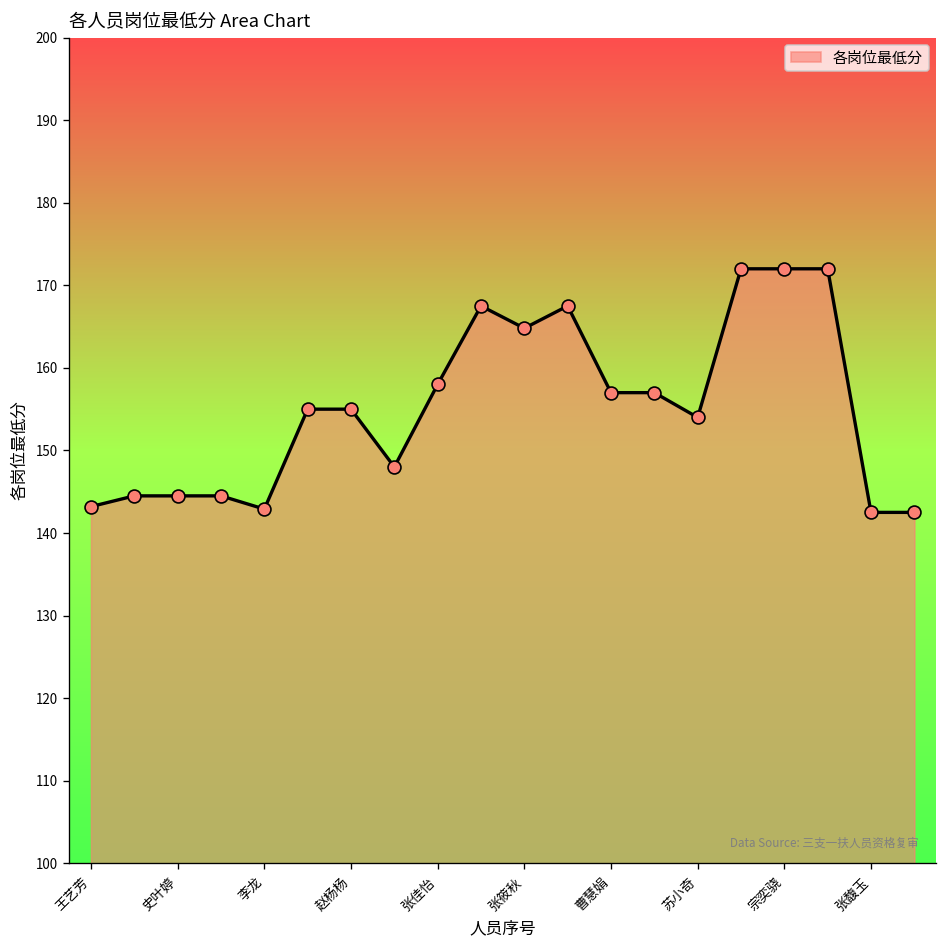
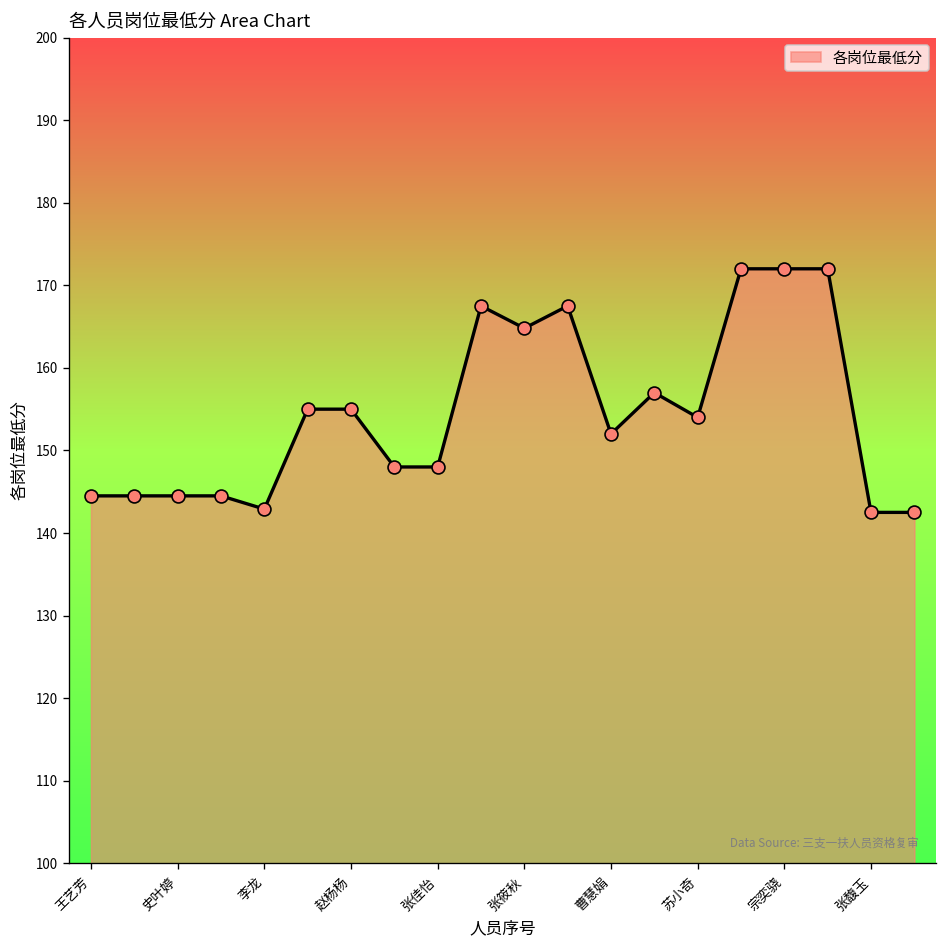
王艺芳: 143 -> 145
张佳怡: 158 -> 148
曹慧娟: 157 -> 152
